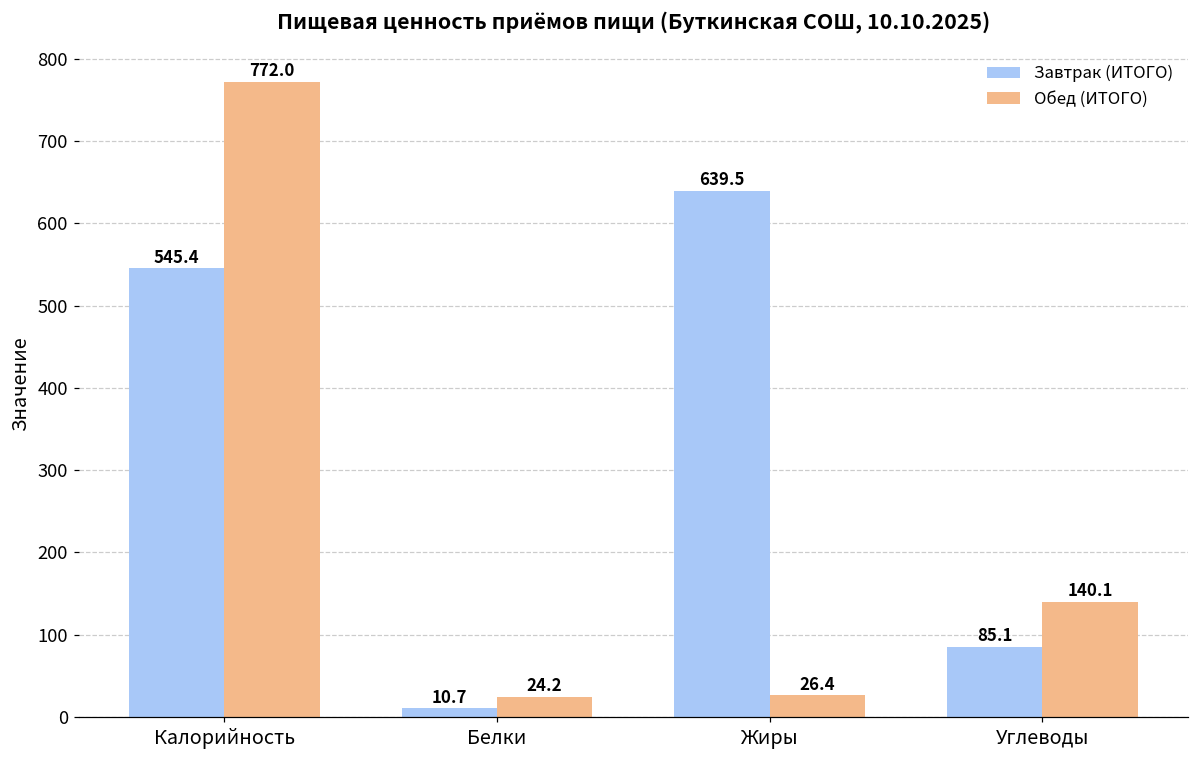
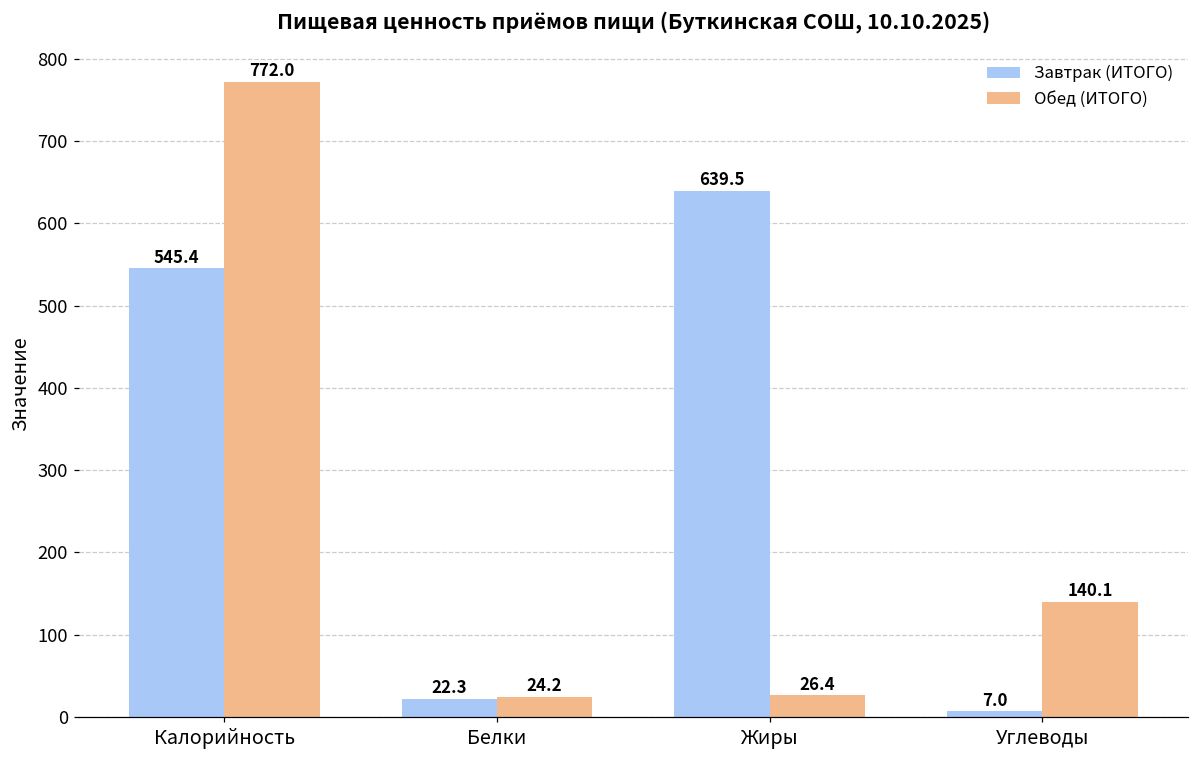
Завтрак (ИТОГО), Белки: 10.7 -> 22.3
Завтрак (ИТОГО), Углеводы: 85.1 -> 7.0
